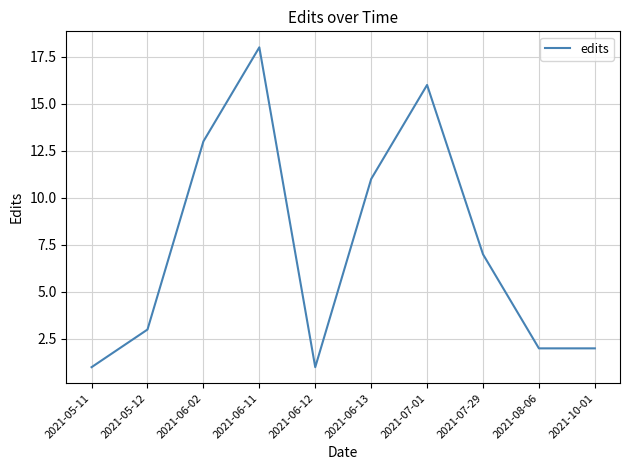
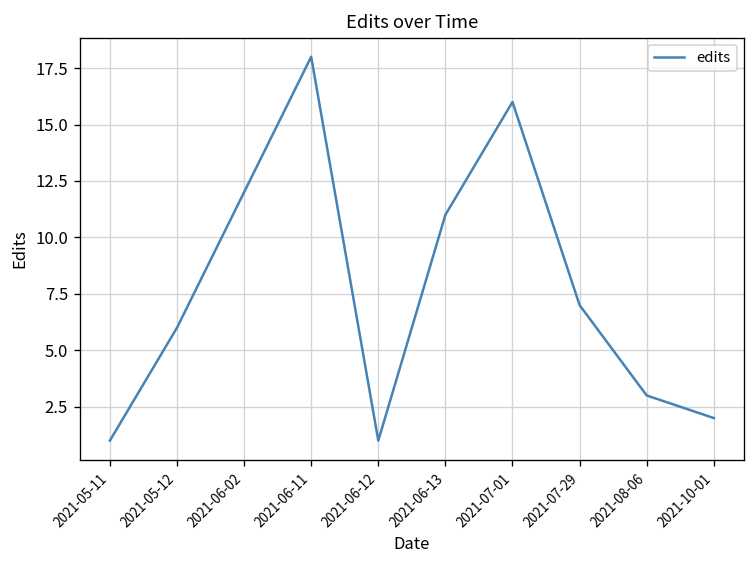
2021-05-12: 3 -> 6
2021-06-02: 13 -> 12
2021-08-06: 2 -> 3
